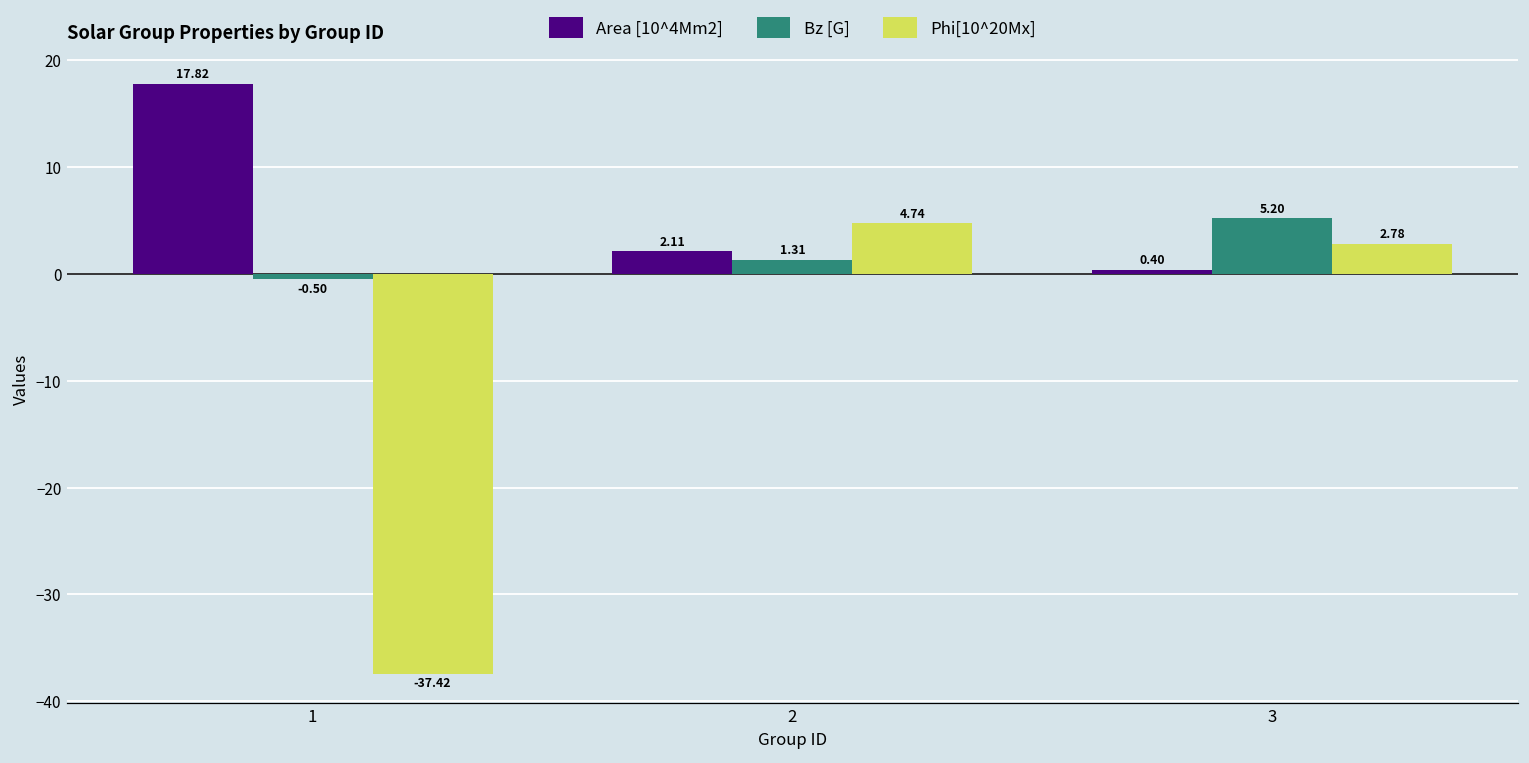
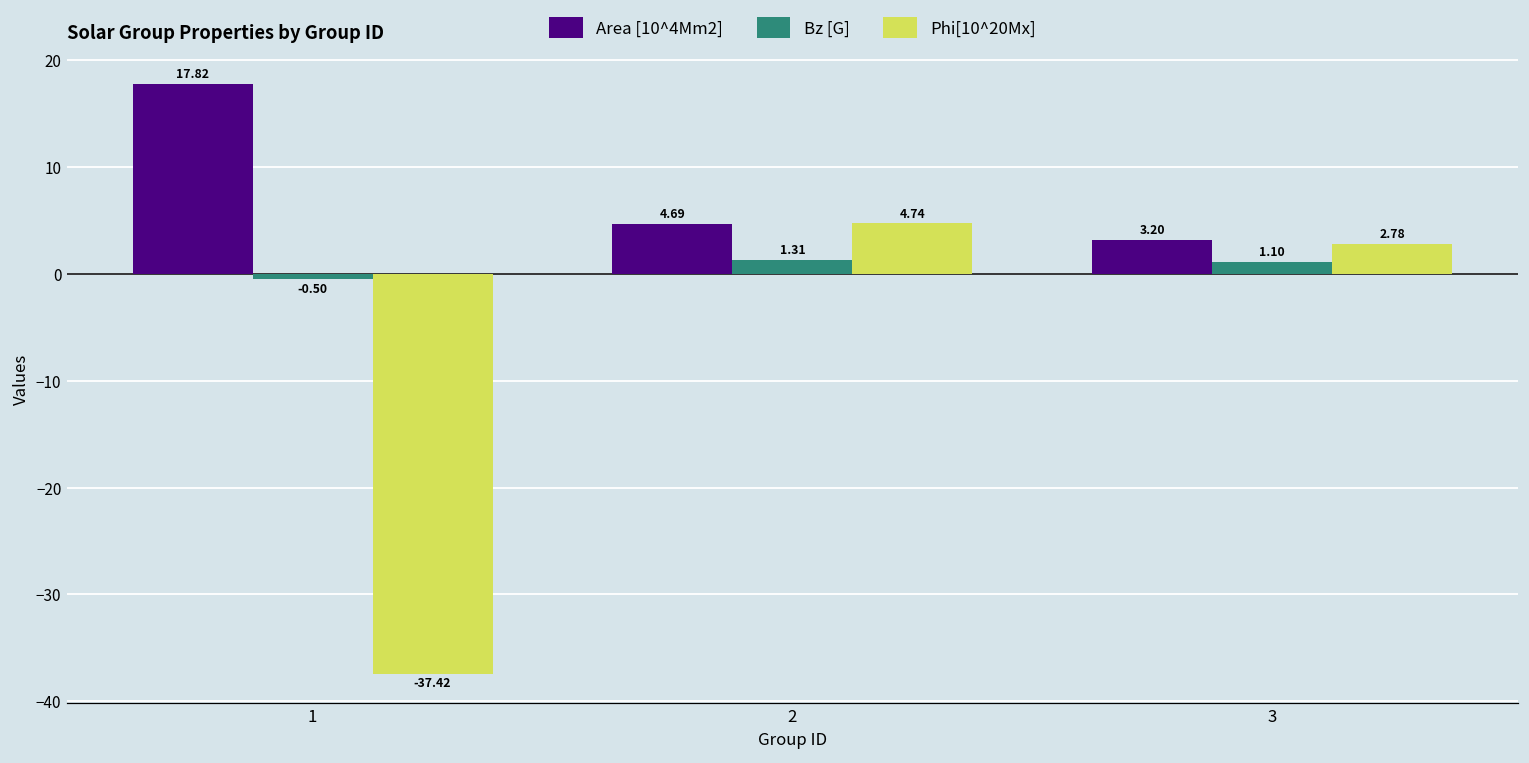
Area [10^4Mm2], 2: 2.11 -> 4.69
Area [10^4Mm2], 3: 0.40 -> 3.20
Bz [G], 3: 5.20 -> 1.10
